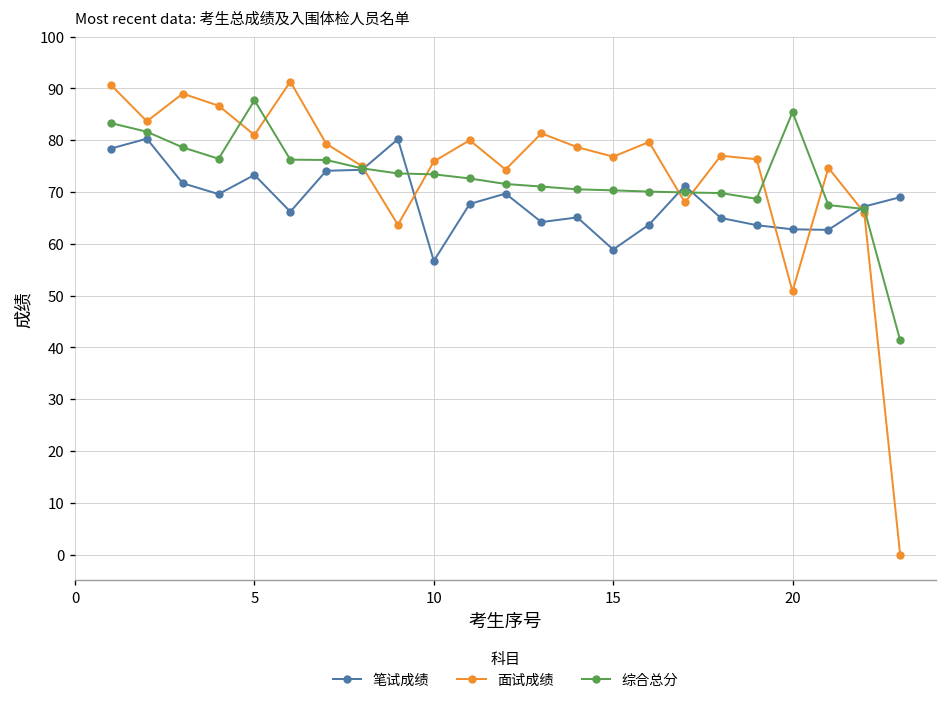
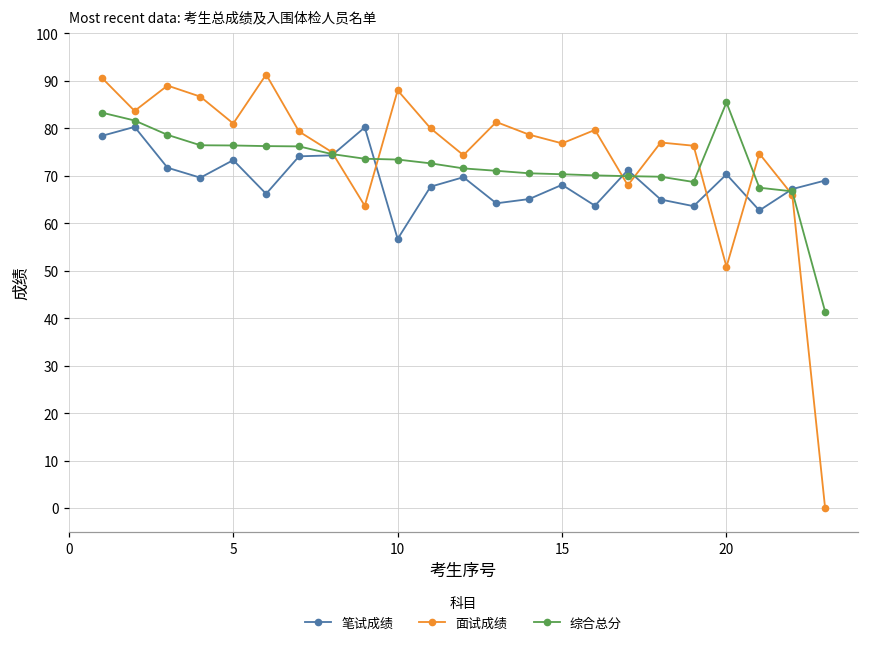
综合总分, 5: 88 -> 76
面试成绩, 10: 76 -> 88
笔试成绩, 15: 59 -> 68
笔试成绩, 20: 63 -> 70
